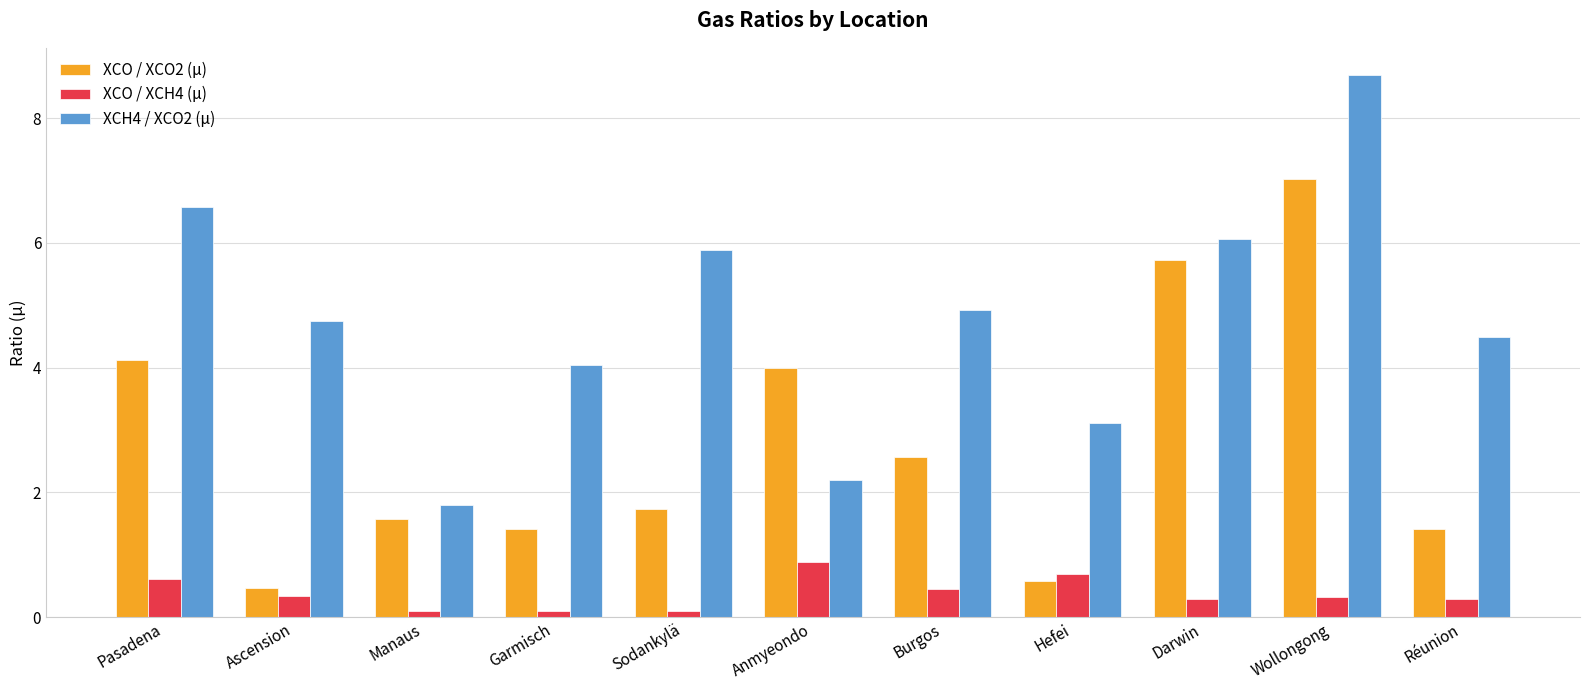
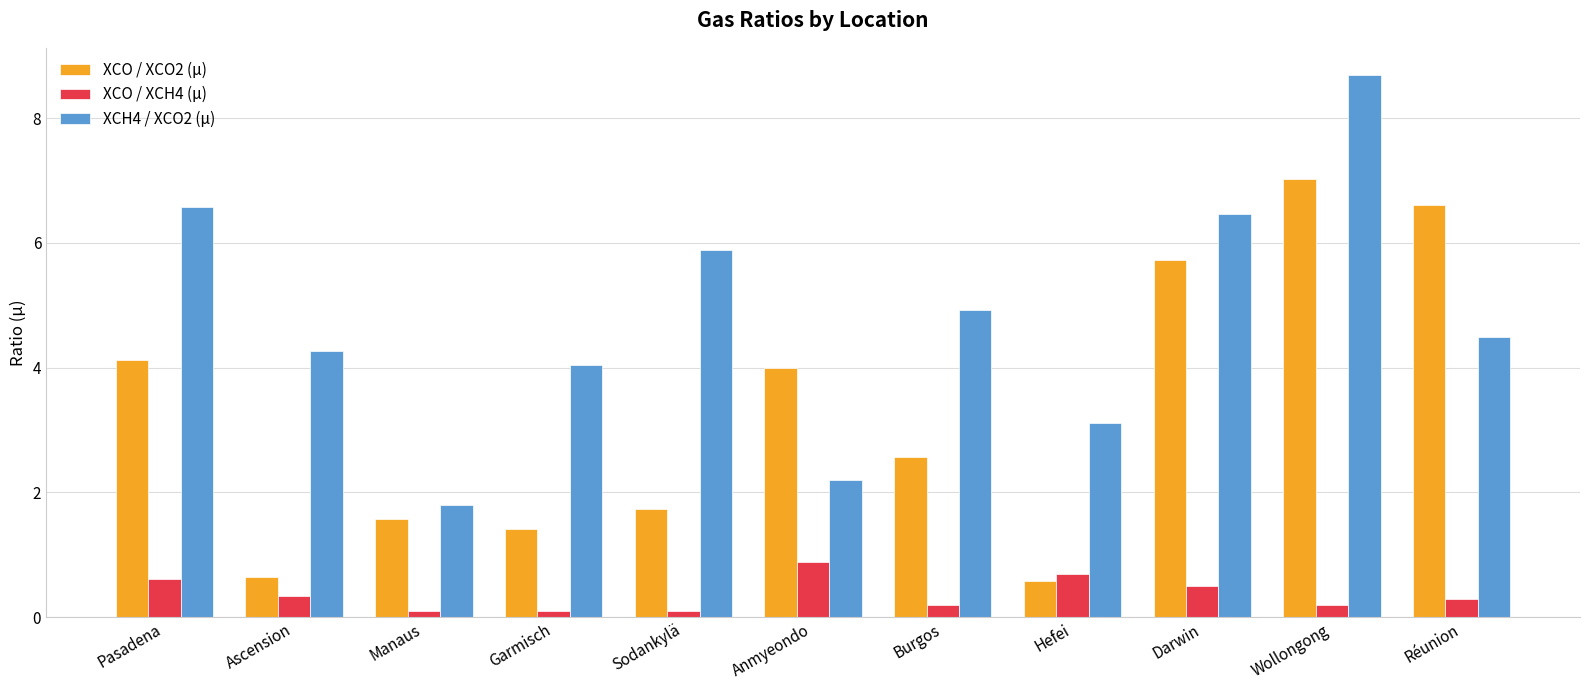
XCO / XCO2 (μ), Ascension: 0.5 -> 0.7
XCH4 / XCO2 (μ), Ascension: 4.8 -> 4.3
XCO / XCH4 (μ), Burgos: 0.5 -> 0.2
XCO / XCH4 (μ), Darwin: 0.3 -> 0.5
XCH4 / XCO2 (μ), Darwin: 6.1 -> 6.5
XCO / XCH4 (μ), Wollongong: 0.3 -> 0.2
XCO / XCO2 (μ), Réunion: 1.4 -> 6.6
